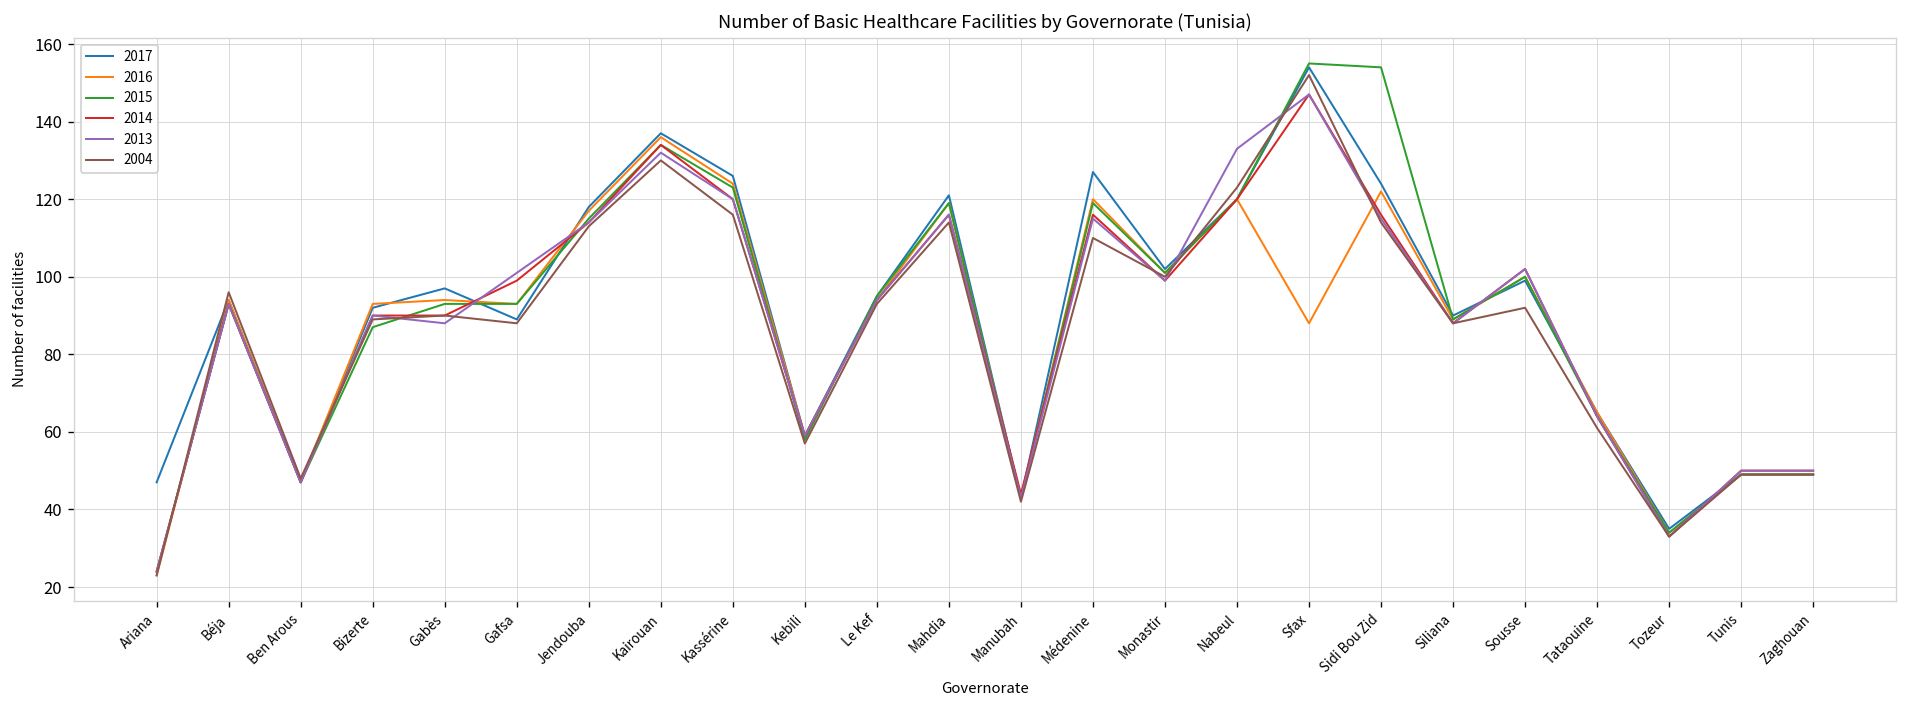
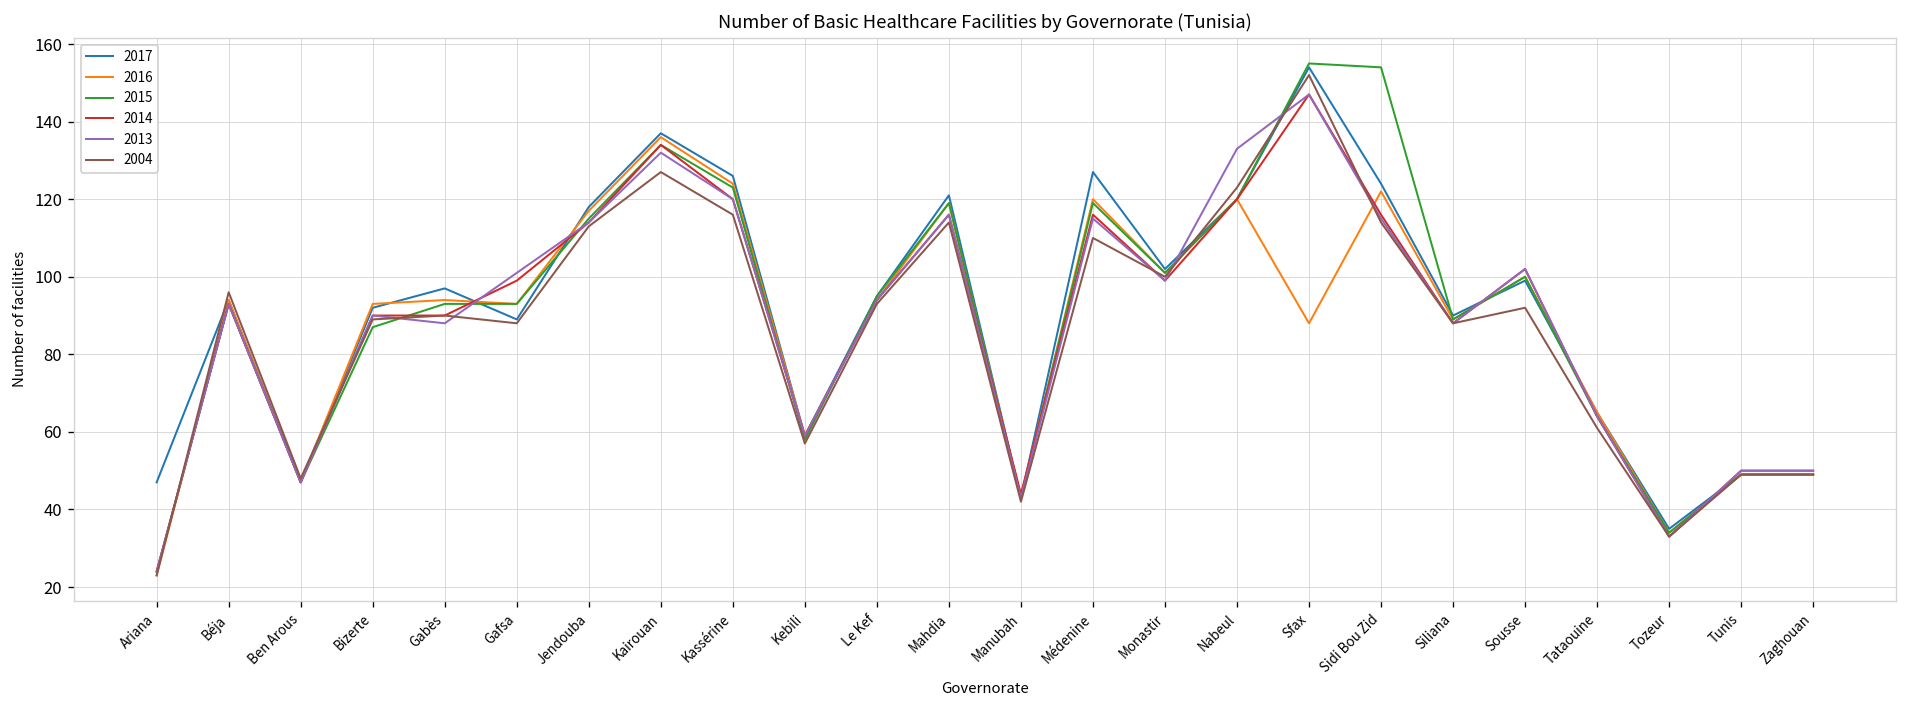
2004, Kairouan: 130 -> 127
